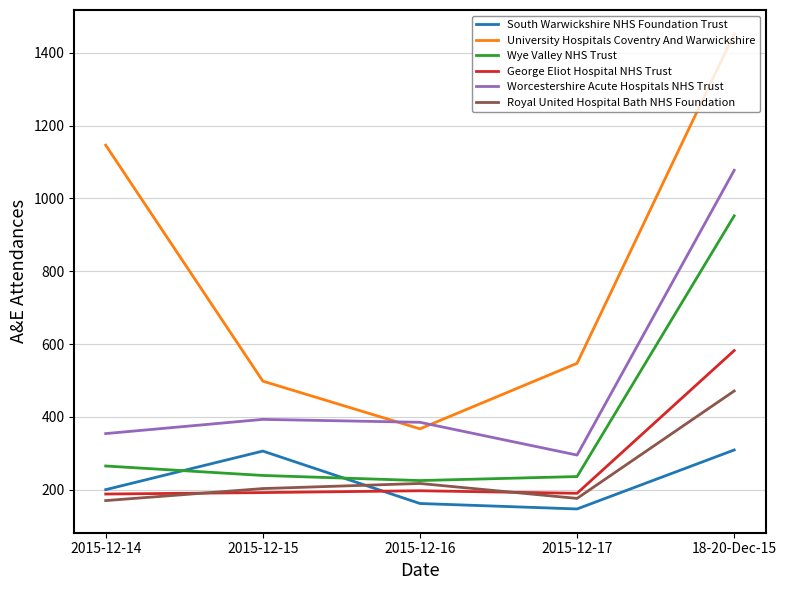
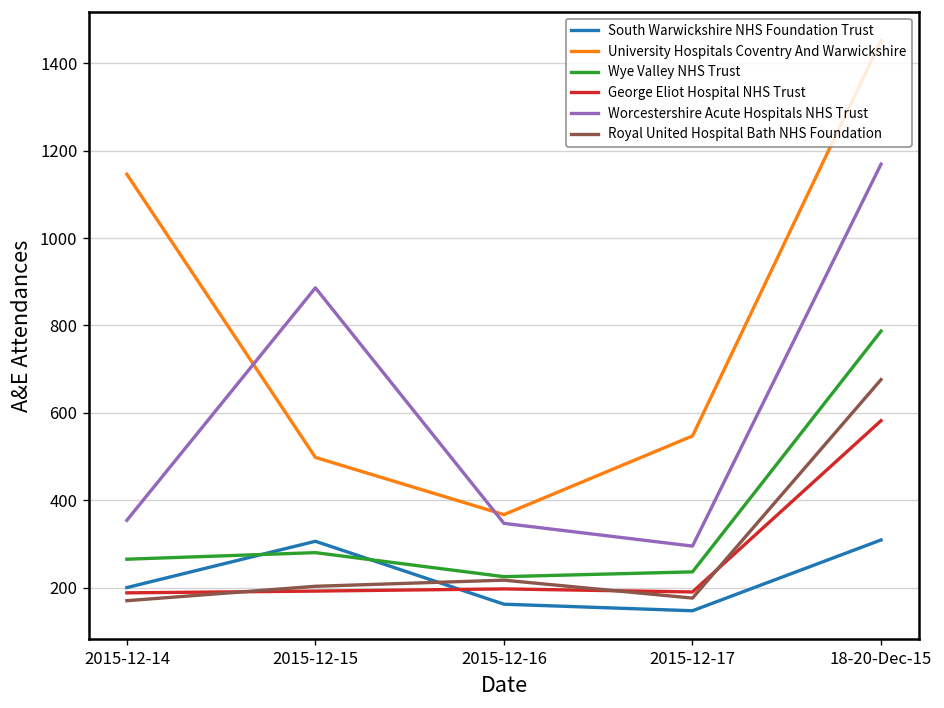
Wye Valley NHS Trust, 2015-12-15: 240 -> 280
Worcestershire Acute Hospitals NHS Trust, 2015-12-15: 390 -> 890
Worcestershire Acute Hospitals NHS Trust, 2015-12-16: 390 -> 350
Wye Valley NHS Trust, 18-20-Dec-15: 950 -> 790
Worcestershire Acute Hospitals NHS Trust, 18-20-Dec-15: 1080 -> 1170
Royal United Hospital Bath NHS Foundation, 18-20-Dec-15: 470 -> 680
